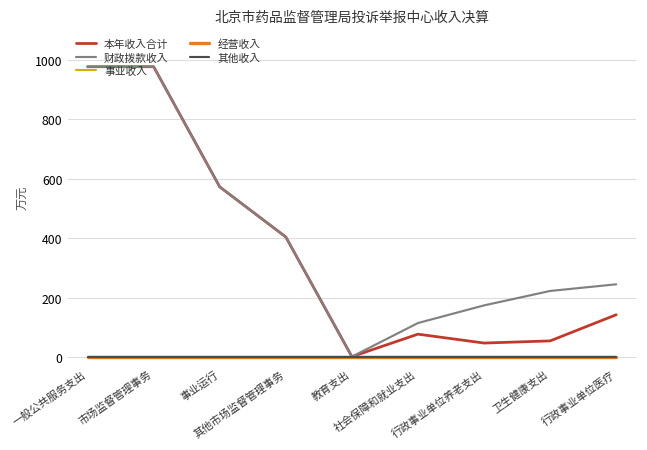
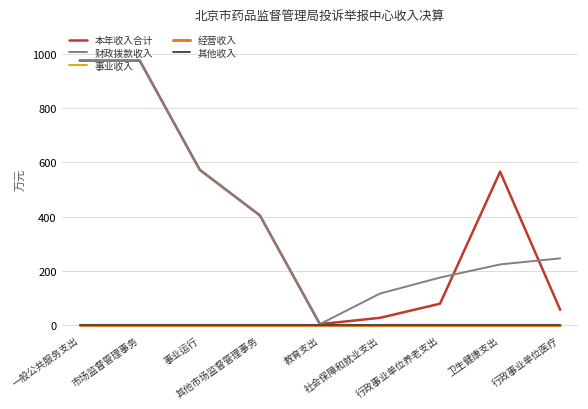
本年收入合计, 社会保障和就业支出: 80 -> 30
本年收入合计, 行政事业单位养老支出: 50 -> 80
本年收入合计, 卫生健康支出: 50 -> 570
本年收入合计, 行政事业单位医疗: 140 -> 50
